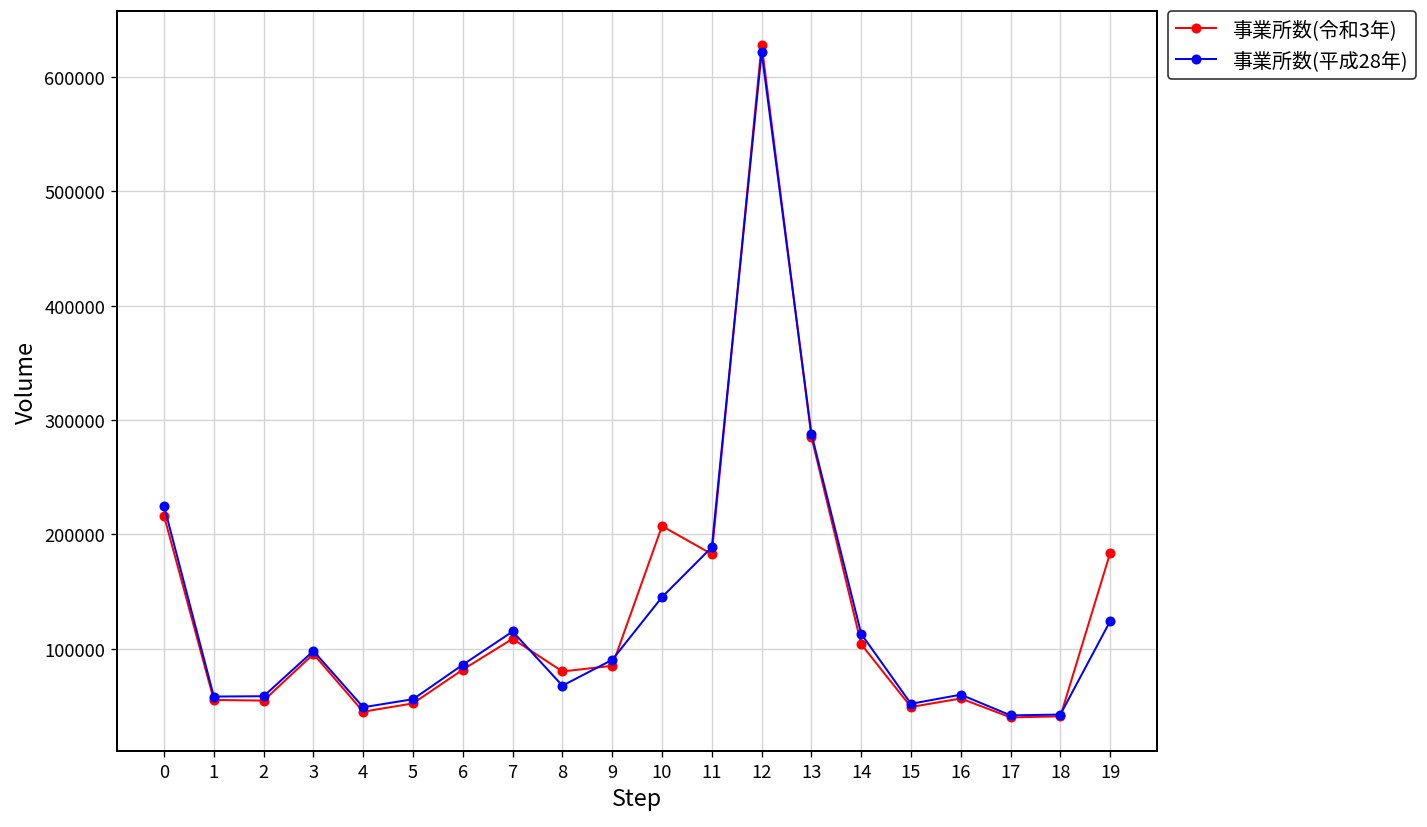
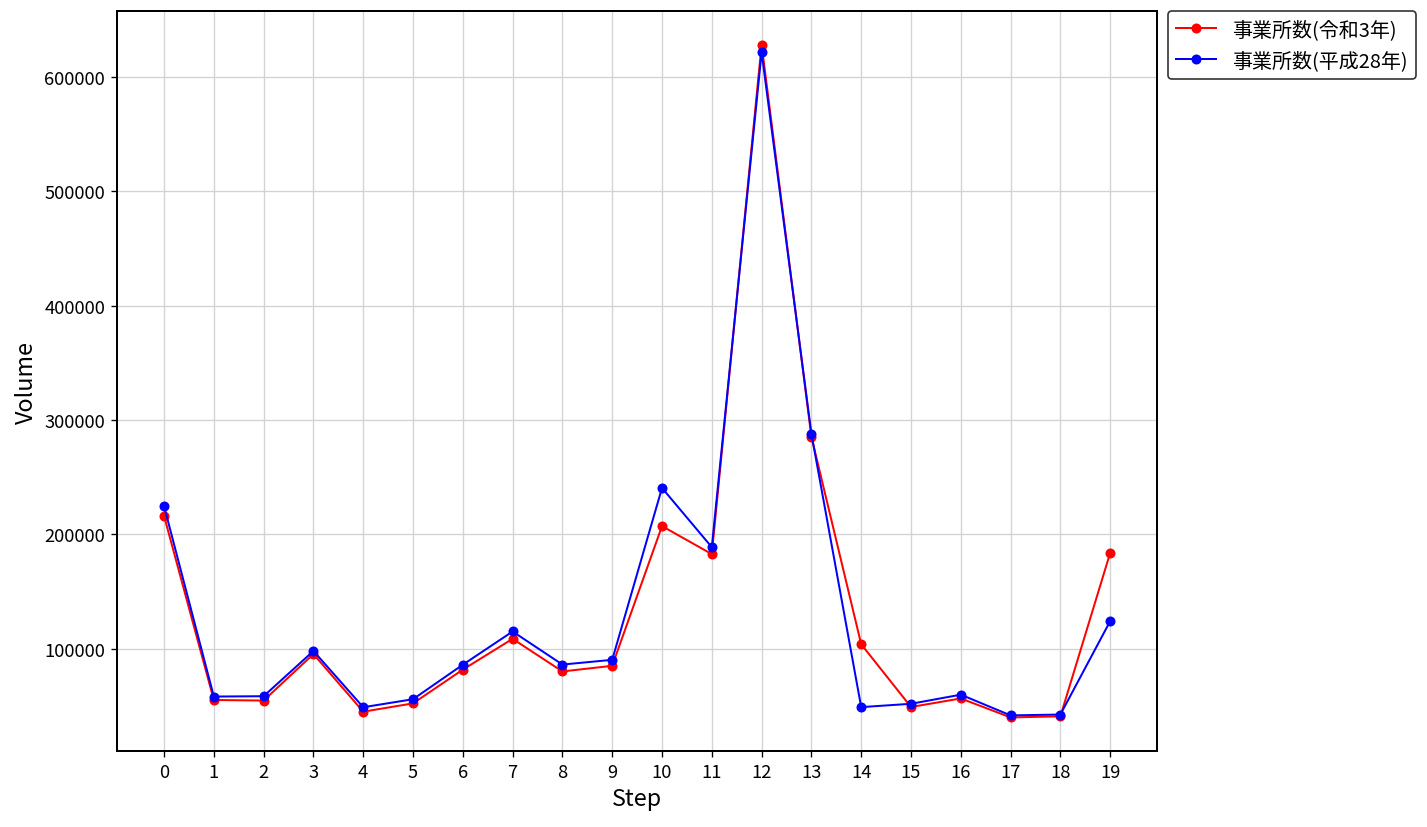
事業所数(平成28年), 8: 70000 -> 90000
事業所数(平成28年), 10: 150000 -> 240000
事業所数(平成28年), 14: 110000 -> 50000
